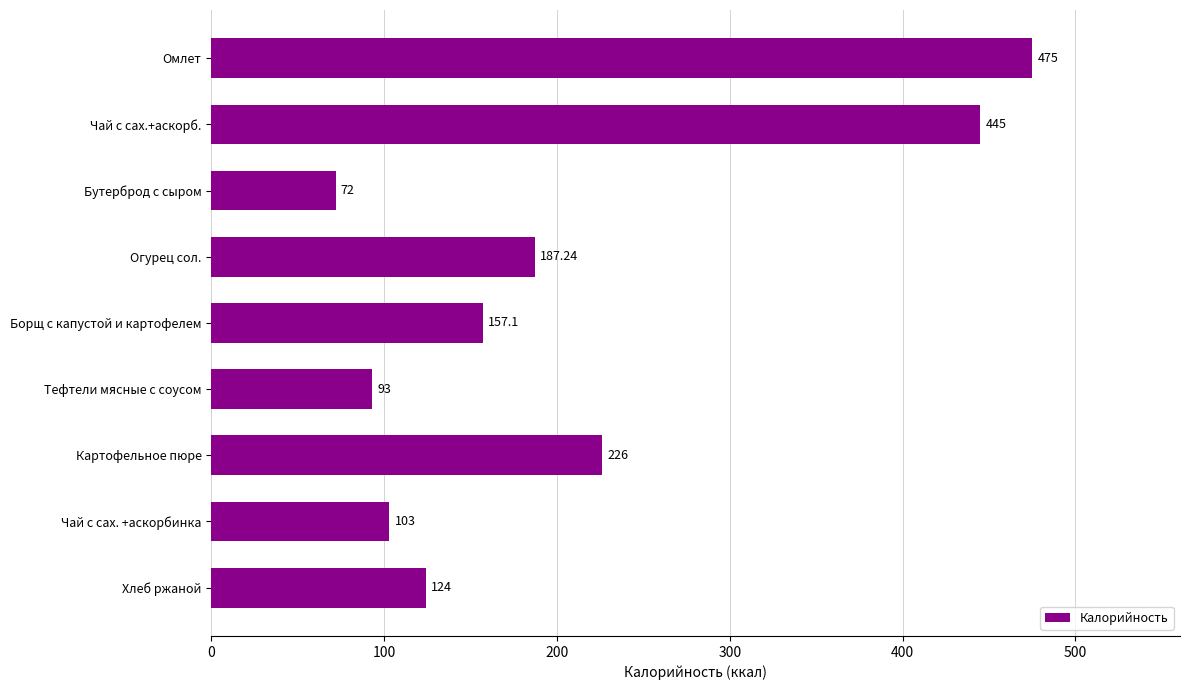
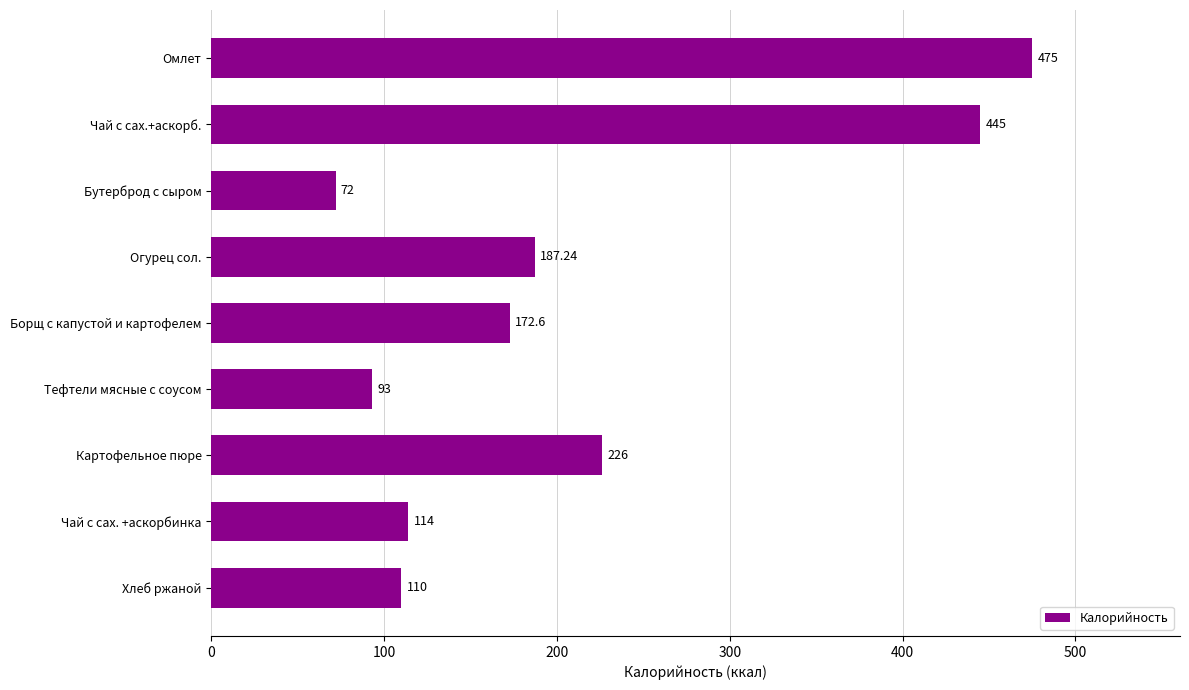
Борщ с капустой и картофелем: 157.1 -> 172.6
Чай с сах. +аскорбинка: 103 -> 114
Хлеб ржаной: 124 -> 110
